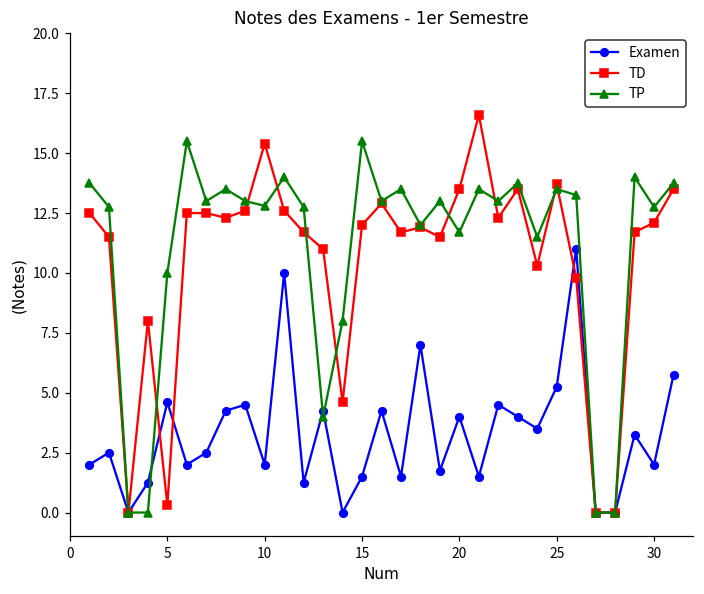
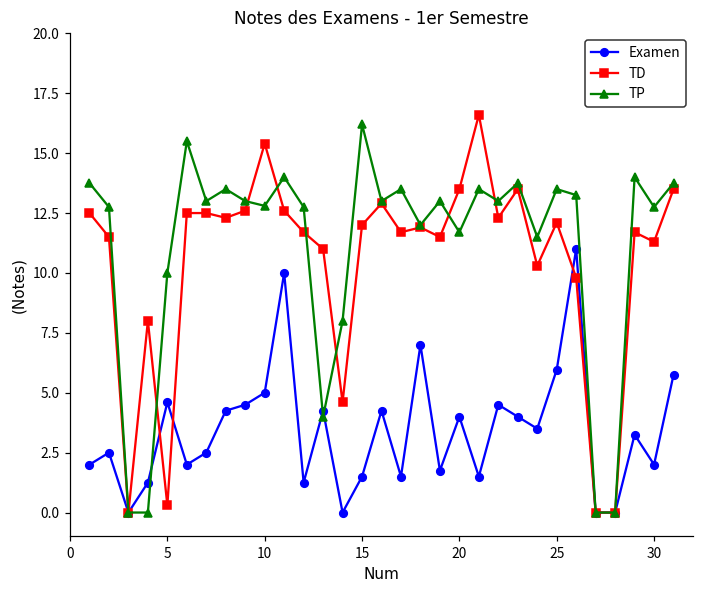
Examen, 10: 2 -> 5
TP, 15: 15.5 -> 16.2
Examen, 25: 5.3 -> 6.0
TD, 25: 13.7 -> 12.1
TD, 30: 12.1 -> 11.3
